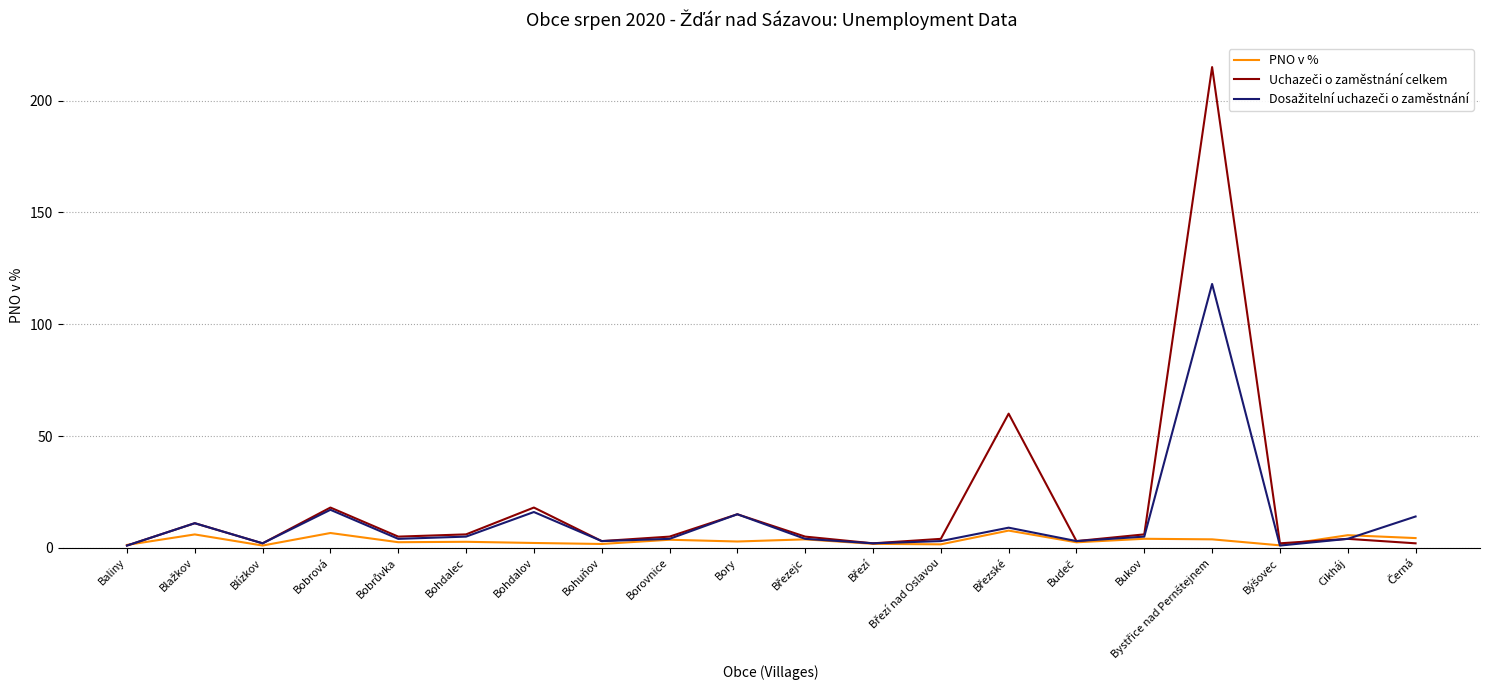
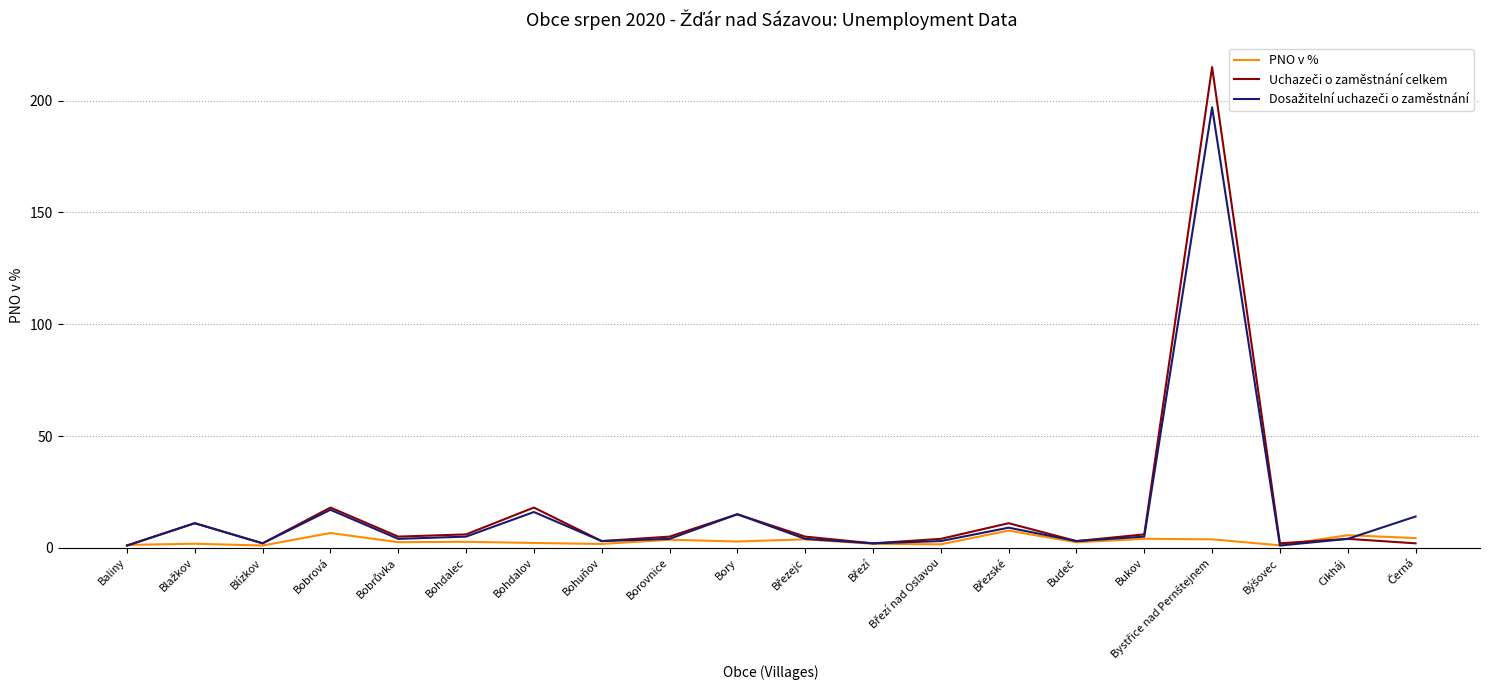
PNO v %, Blažkov: 6 -> 2
Uchazeči o zaměstnání celkem, Březské: 60 -> 11
Dosažitelní uchazeči o zaměstnání, Bystřice nad Pernštejnem: 118 -> 197
